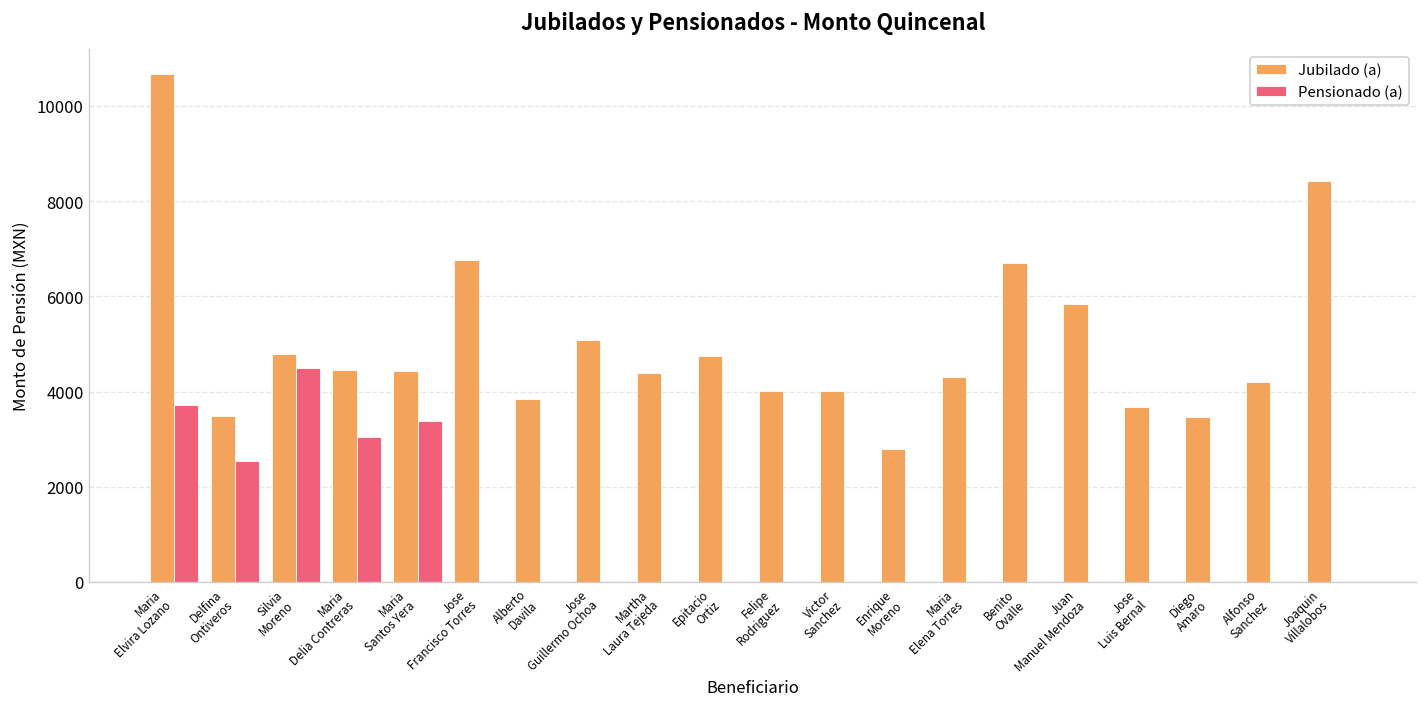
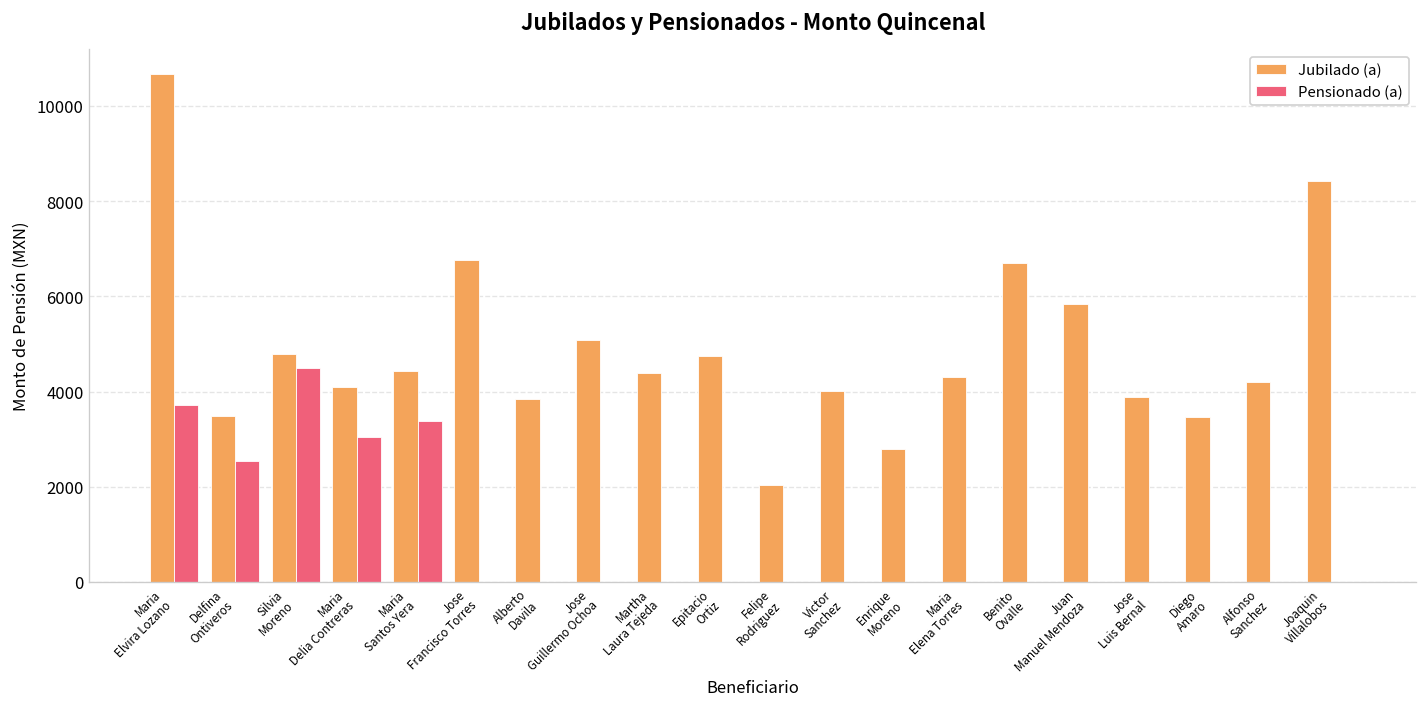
Jubilado (a), Maria Delia Contreras: 4400 -> 4100
Jubilado (a), Felipe Rodriguez: 4000 -> 2000
Jubilado (a), Jose Luis Bernal: 3700 -> 3900
